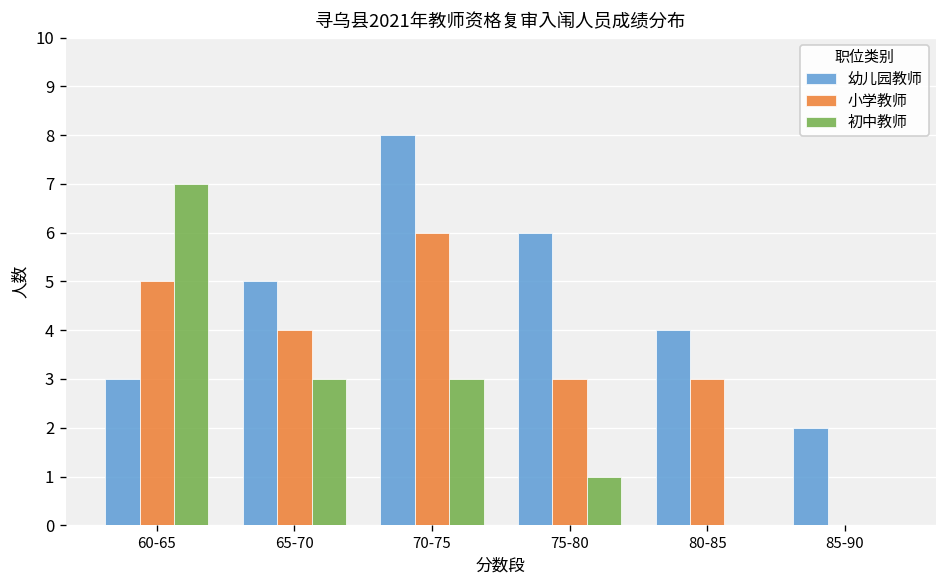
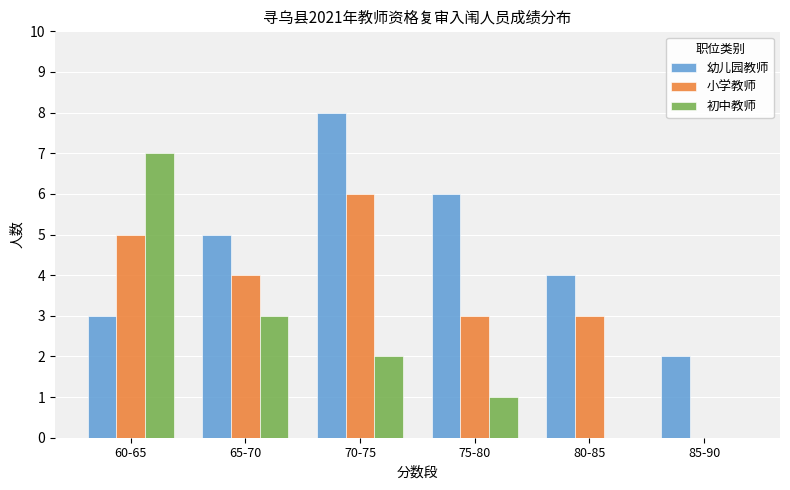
初中教师, 70-75: 3 -> 2
